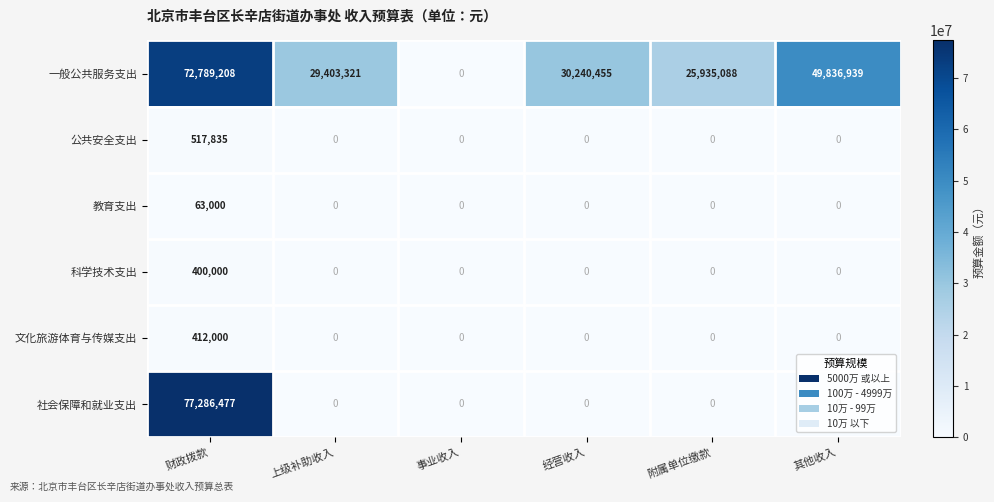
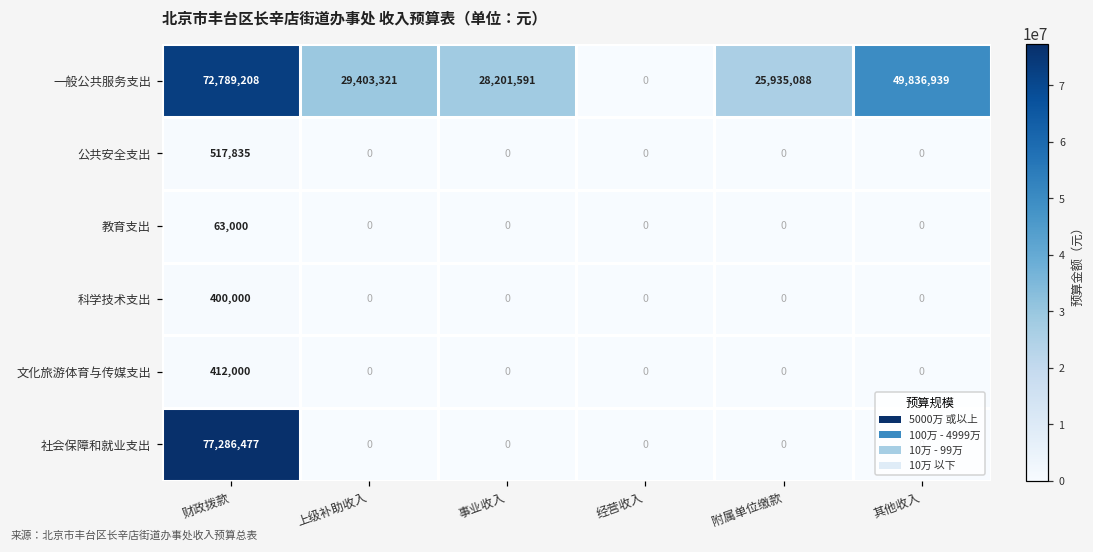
一般公共服务支出, 事业收入: 0 -> 28,201,591
一般公共服务支出, 经营收入: 30,240,455 -> 0
